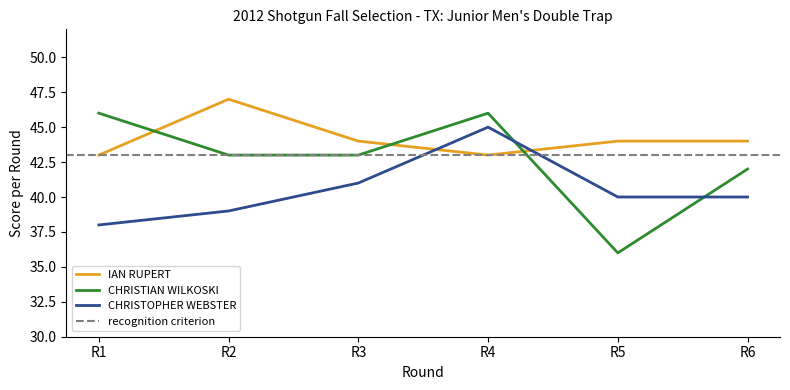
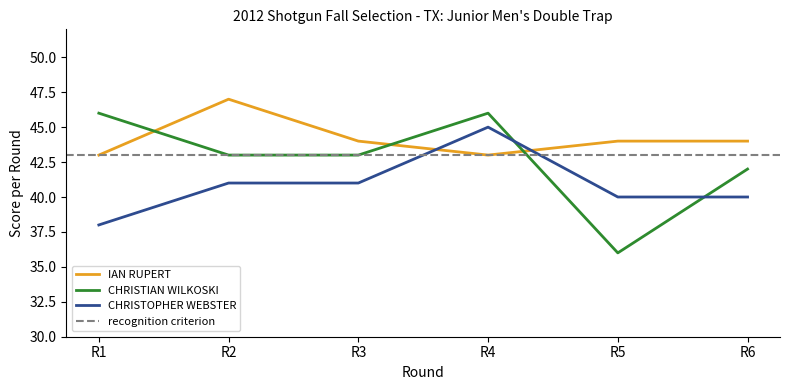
CHRISTOPHER WEBSTER, R2: 39 -> 41
